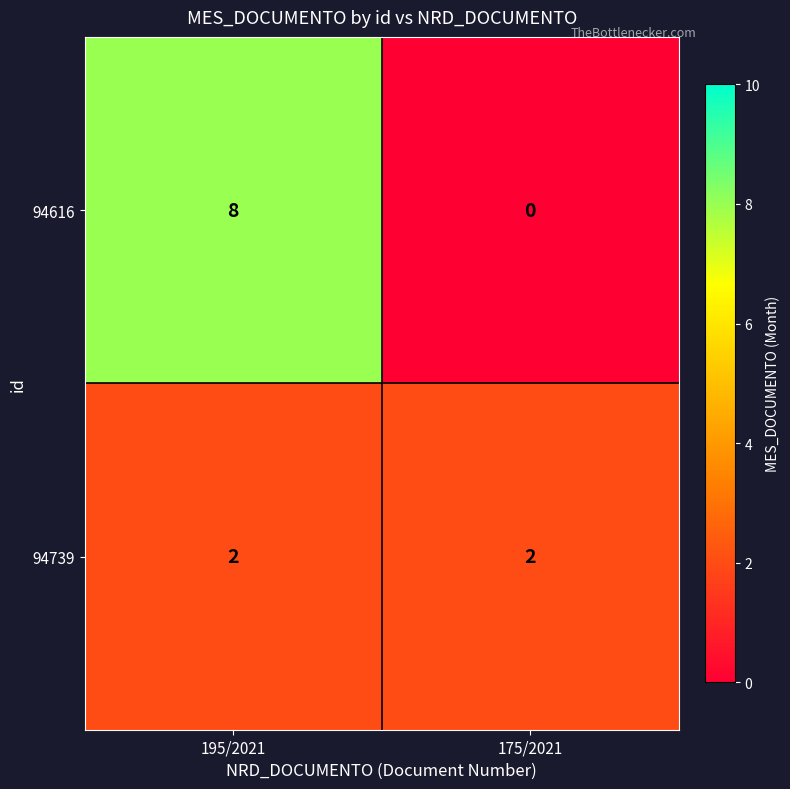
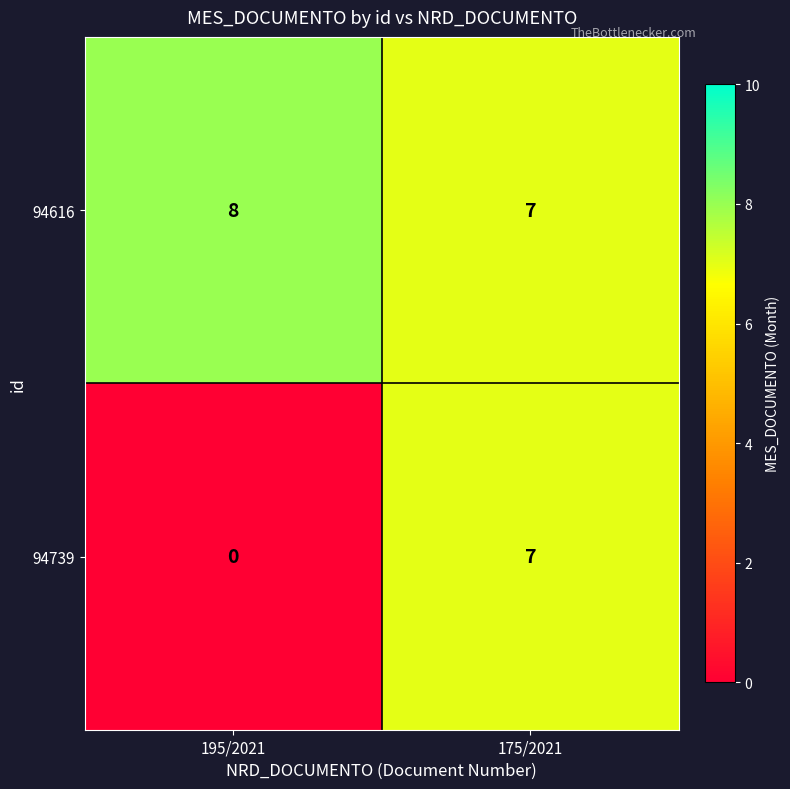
94616, 175/2021: 0 -> 7
94739, 195/2021: 2 -> 0
94739, 175/2021: 2 -> 7
